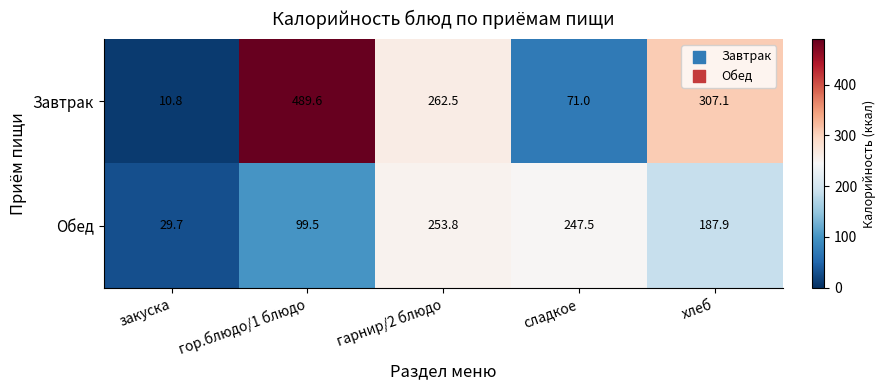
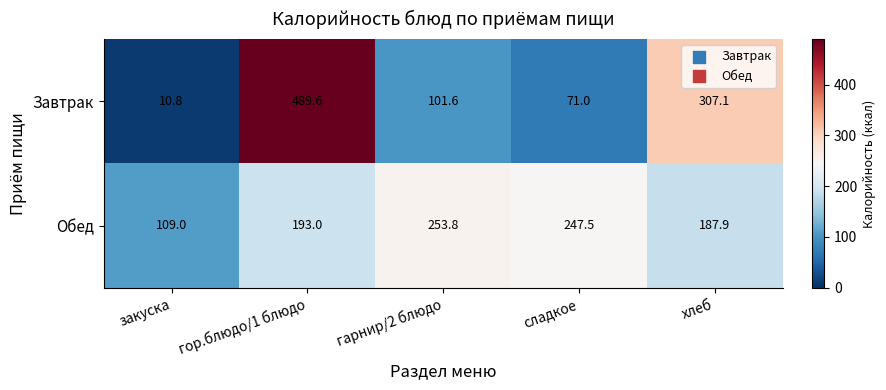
Завтрак, гарнир/2 блюдо: 262.5 -> 101.6
Обед, закуска: 29.7 -> 109.0
Обед, гор.блюдо/1 блюдо: 99.5 -> 193.0
